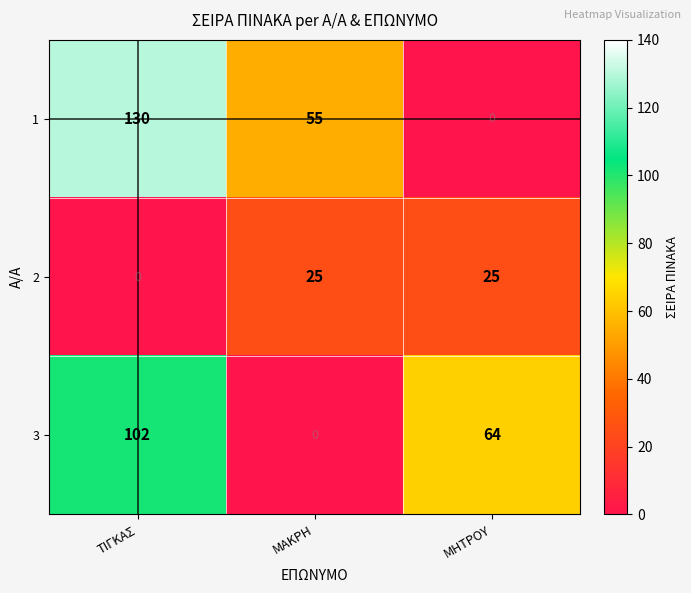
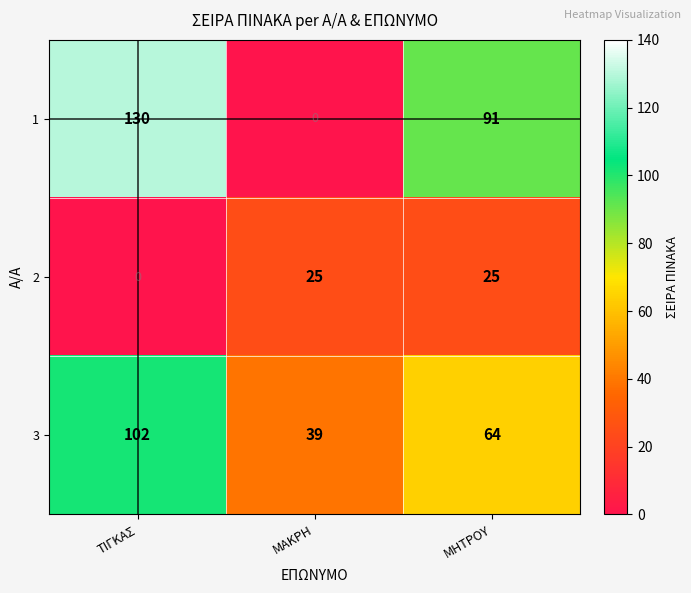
1, ΜΑΚΡΗ: 55 -> 0
1, ΜΗΤΡΟΥ: 0 -> 91
3, ΜΑΚΡΗ: 0 -> 39
